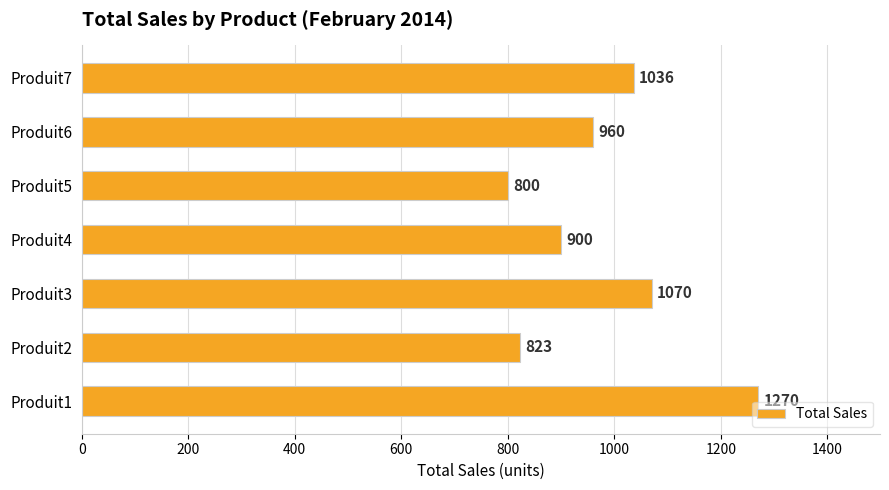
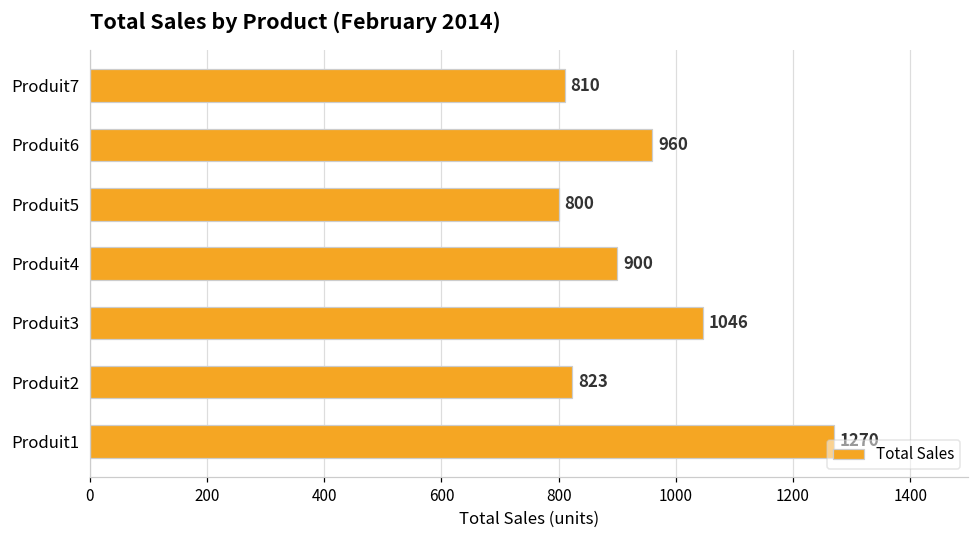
Produit7: 1036 -> 810
Produit3: 1070 -> 1046
